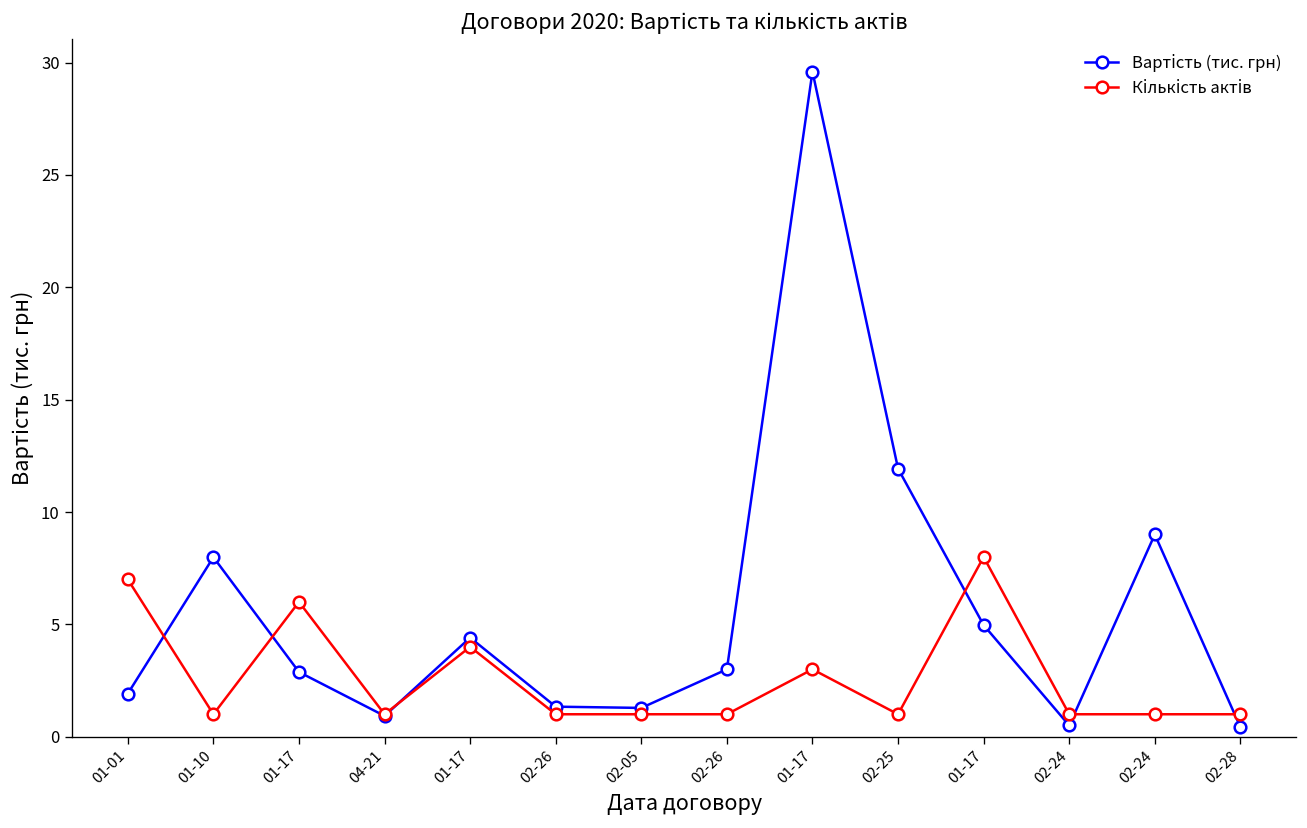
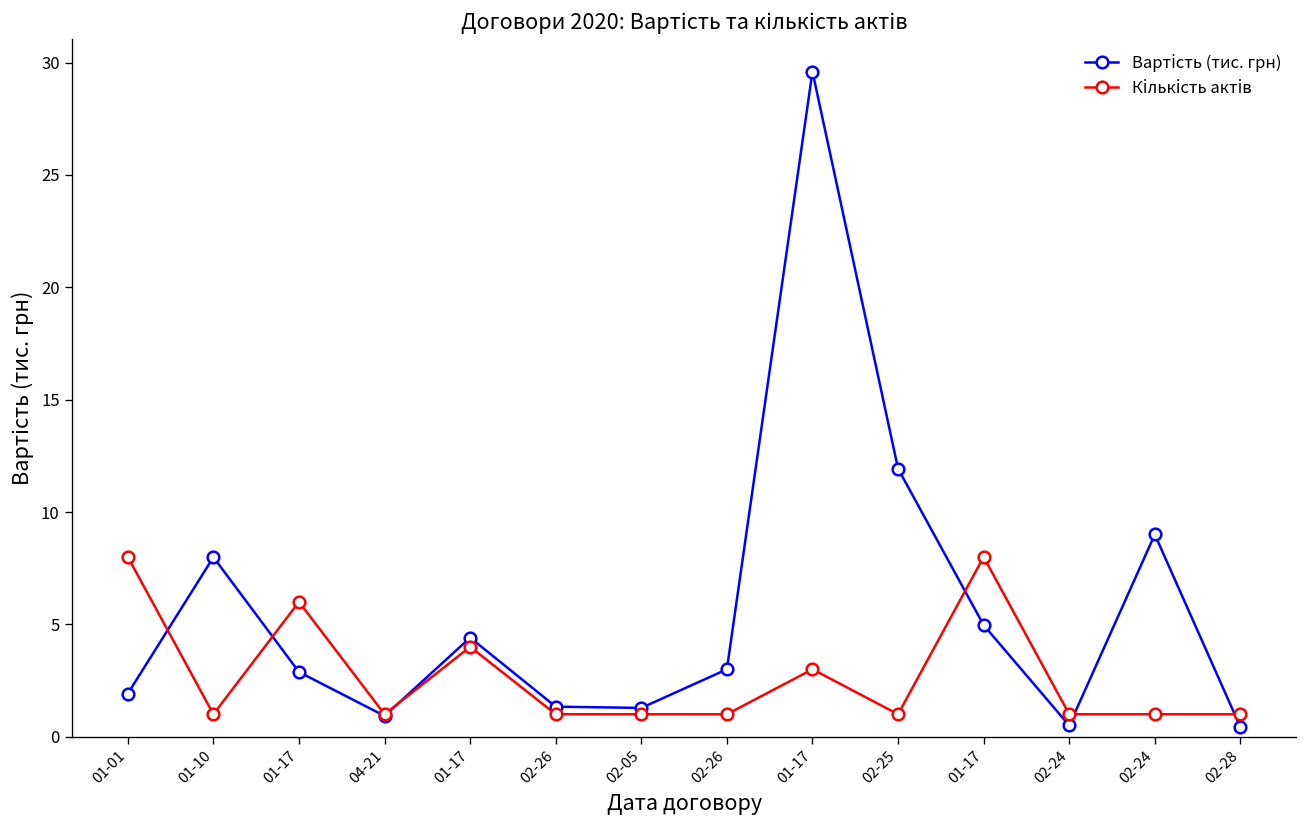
Кількість актів, 01-01: 7 -> 8
